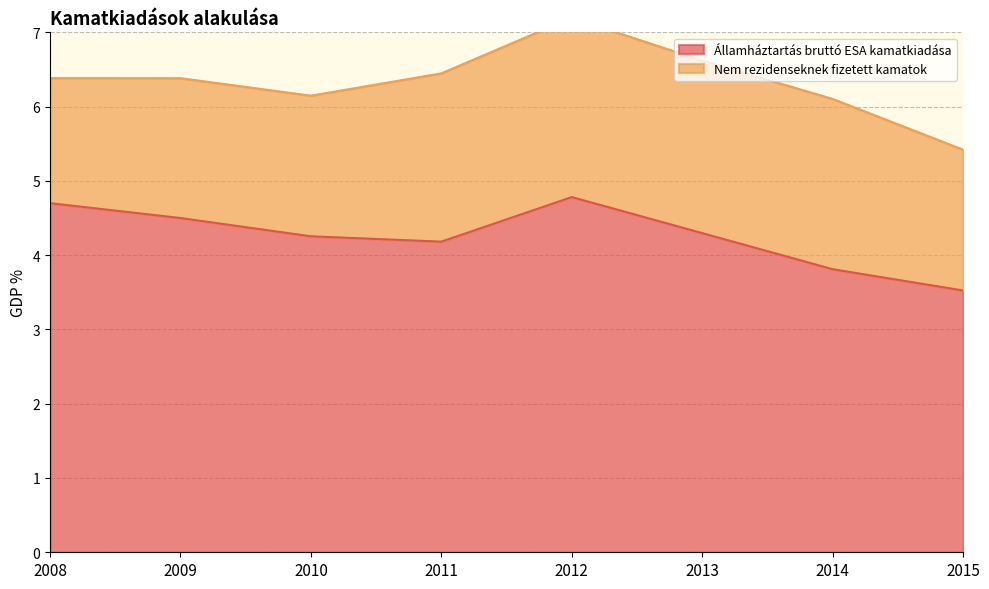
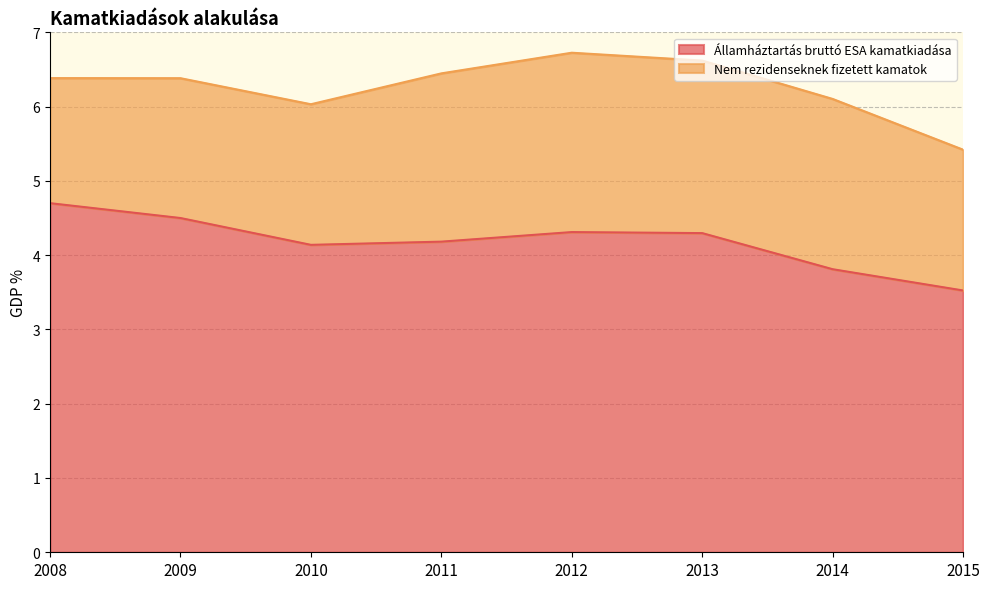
Államháztartás bruttó ESA kamatkiadása, 2010: 4.3 -> 4.1
Államháztartás bruttó ESA kamatkiadása, 2012: 4.8 -> 4.3
